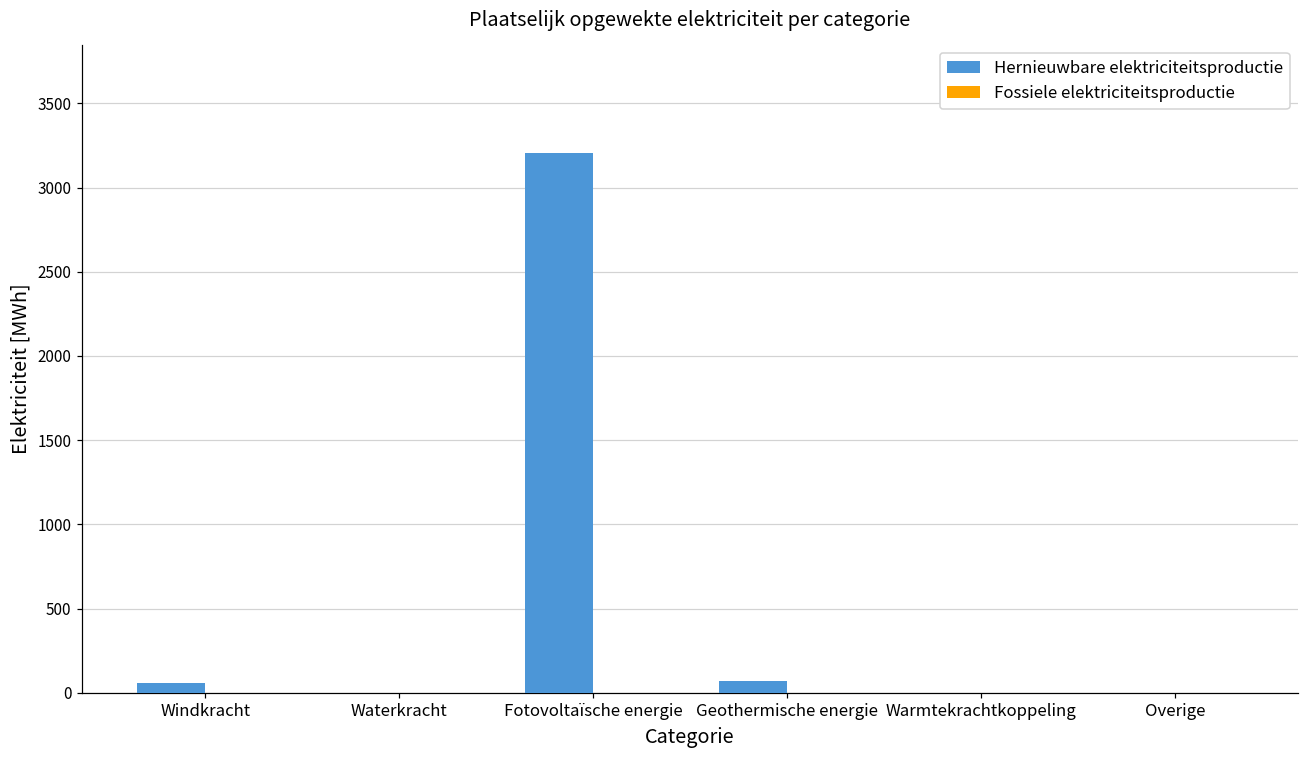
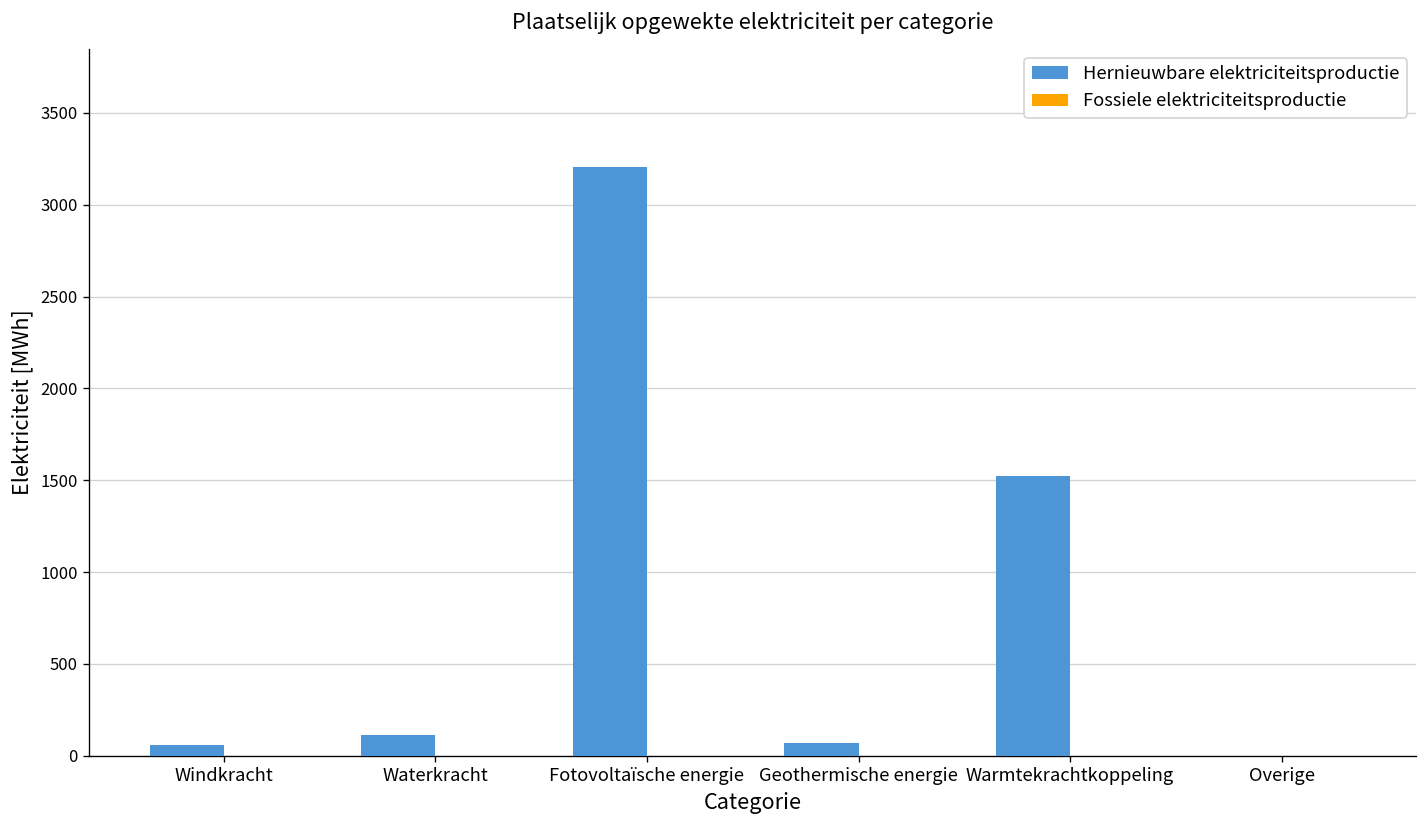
Hernieuwbare elektriciteitsproductie, Waterkracht: 0 -> 110
Hernieuwbare elektriciteitsproductie, Warmtekrachtkoppeling: 0 -> 1520
